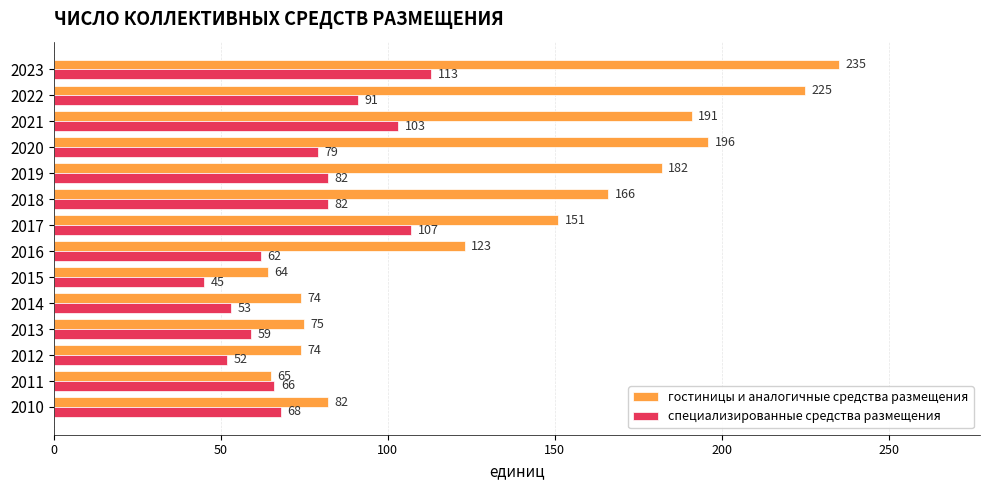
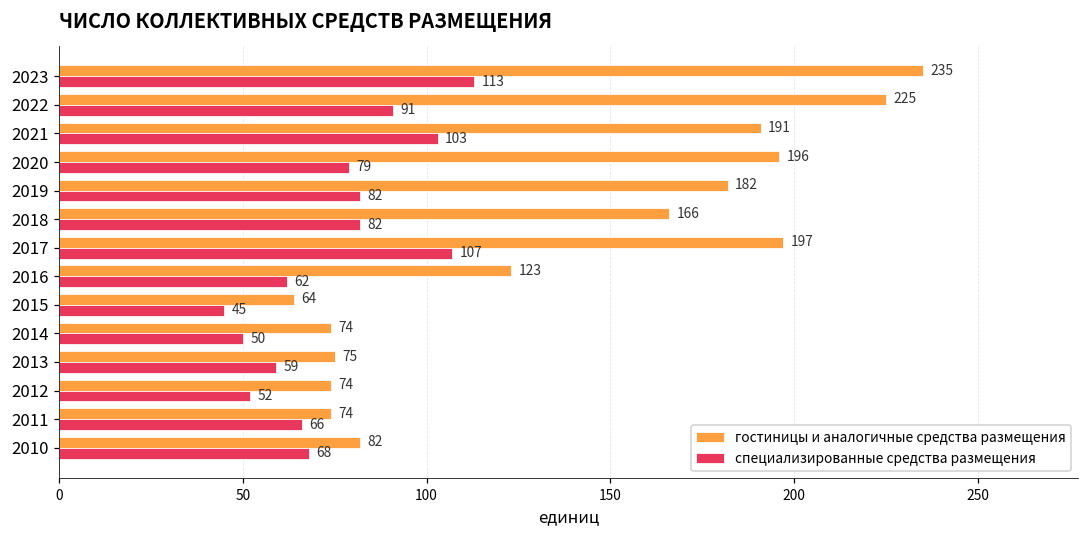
гостиницы и аналогичные средства размещения, 2017: 151 -> 197
специализированные средства размещения, 2014: 53 -> 50
гостиницы и аналогичные средства размещения, 2011: 65 -> 74
